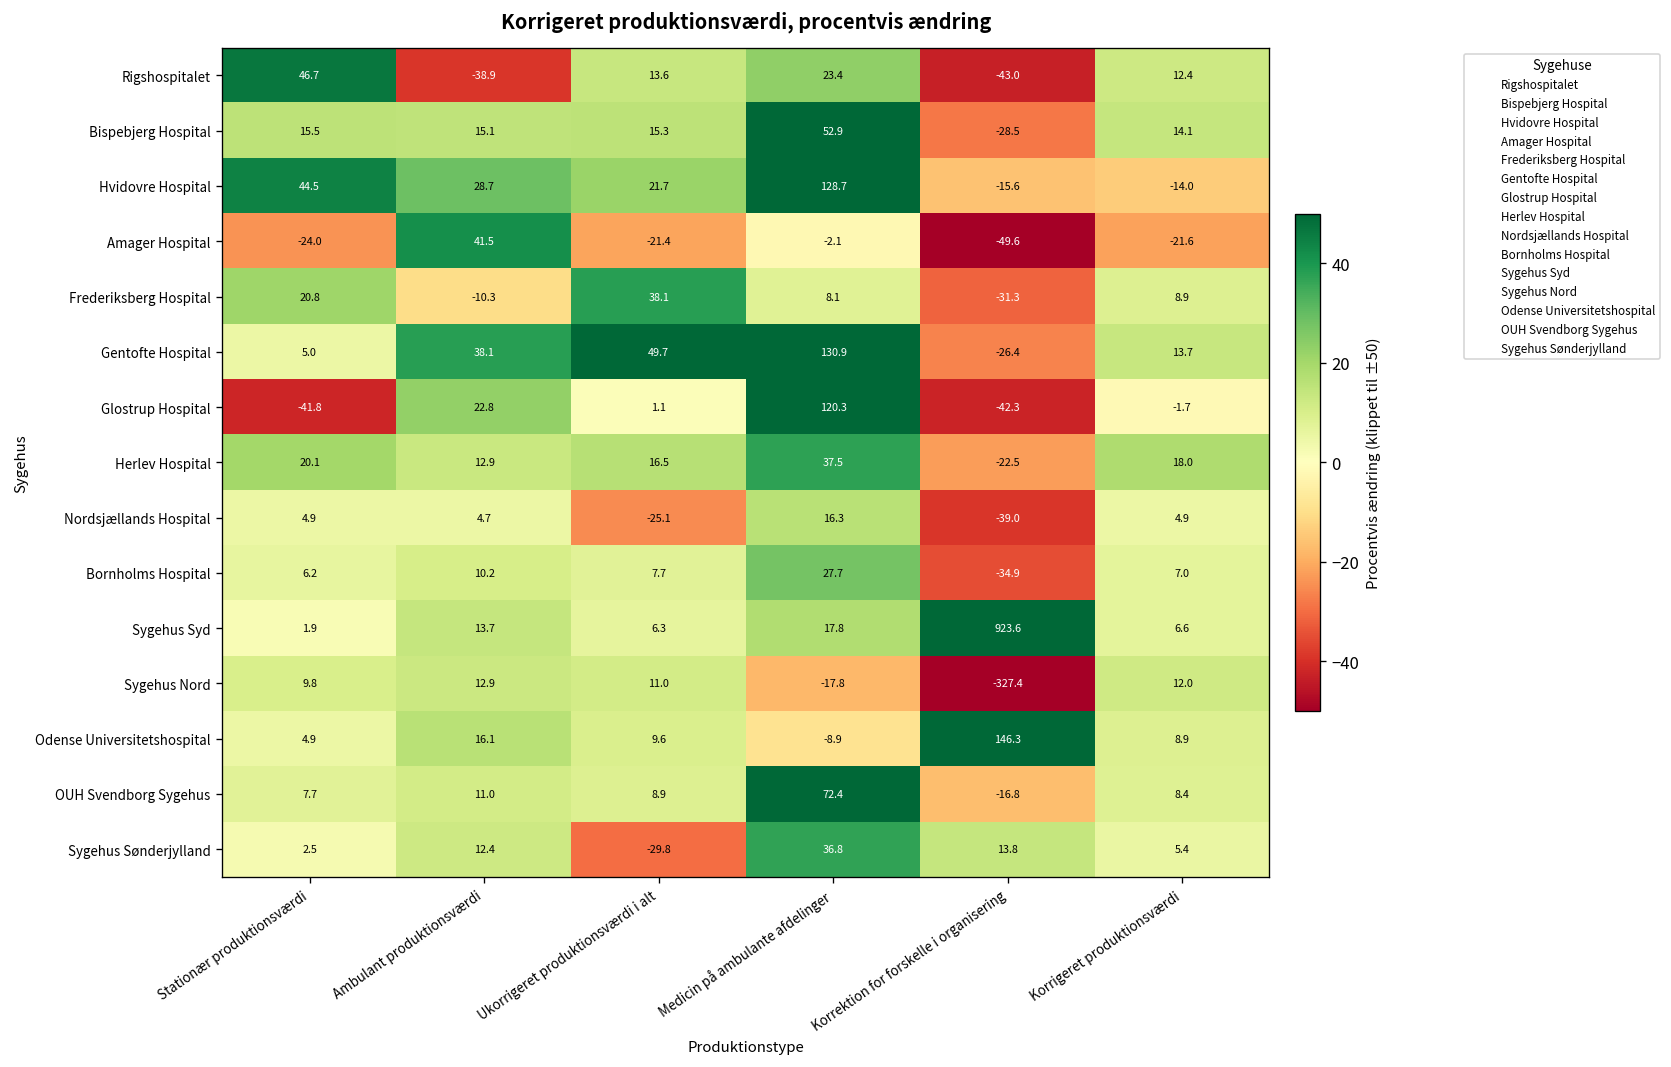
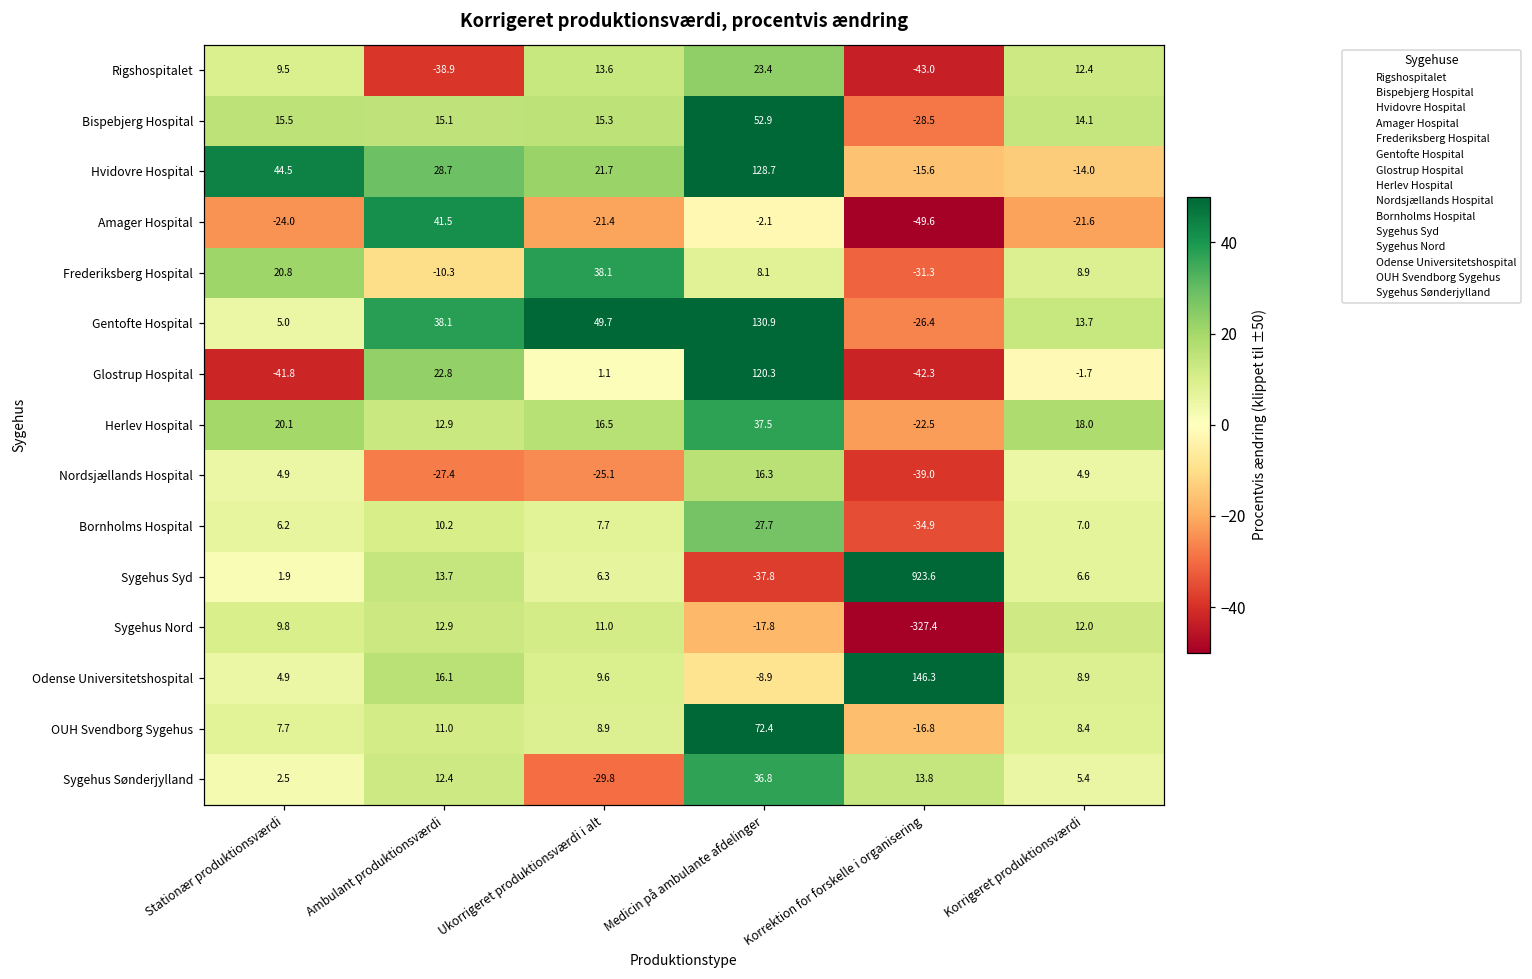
Rigshospitalet, Stationær produktionsværdi: 46.7 -> 9.5
Nordsjællands Hospital, Ambulant produktionsværdi: 4.7 -> -27.4
Sygehus Syd, Medicin på ambulante afdelinger: 17.8 -> -37.8
